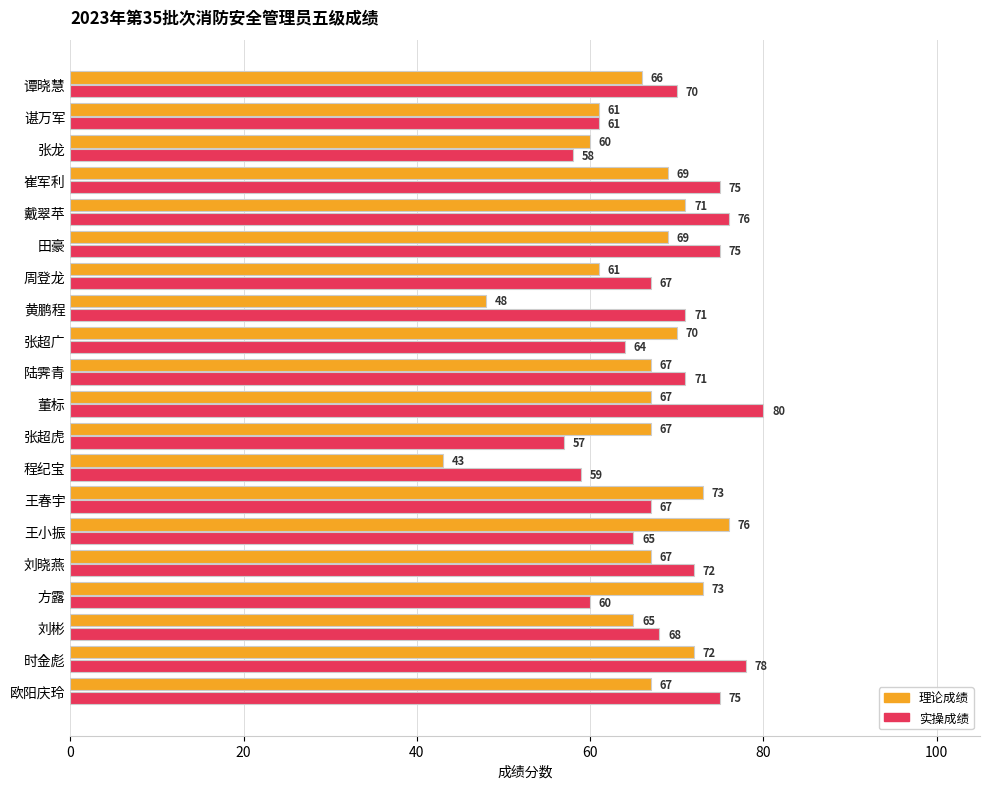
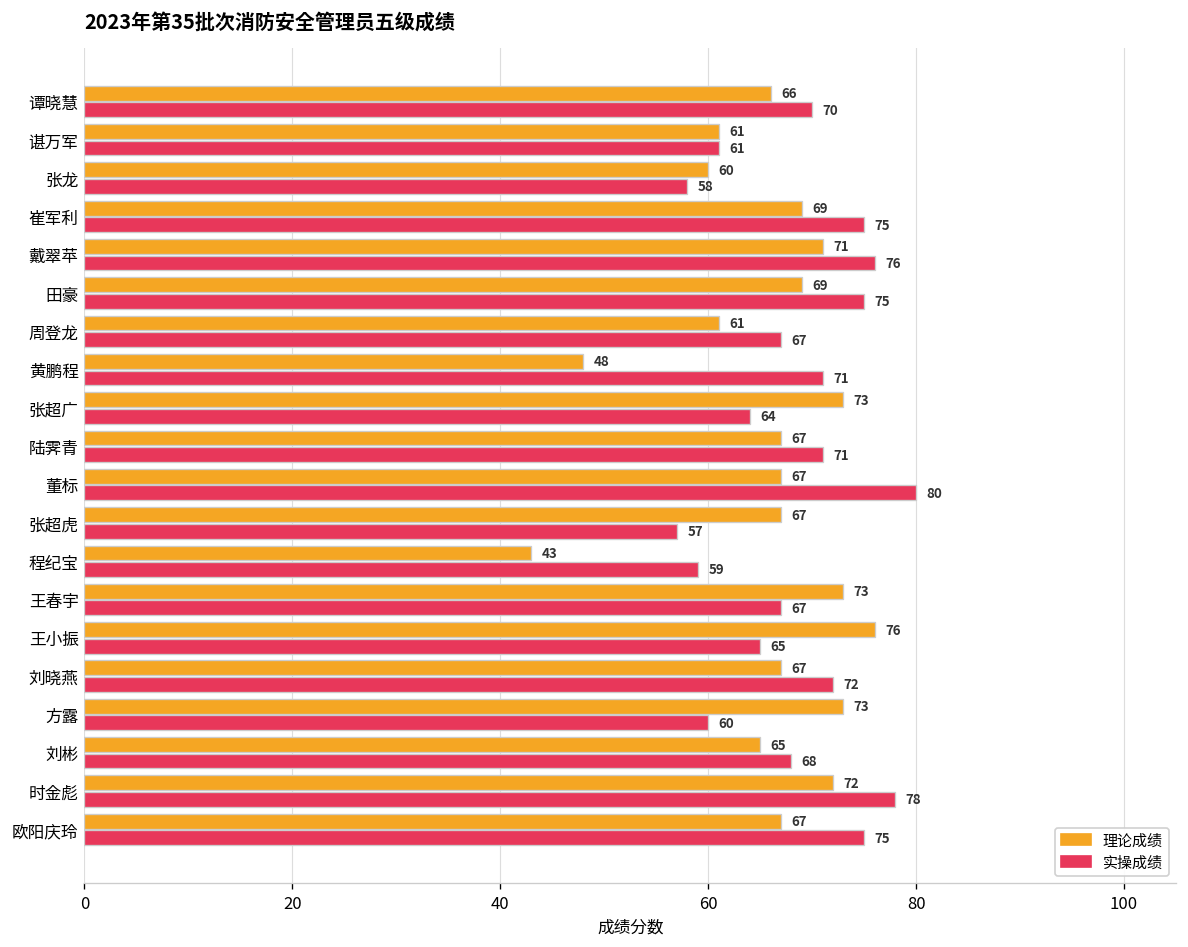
理论成绩, 张超广: 70 -> 73
